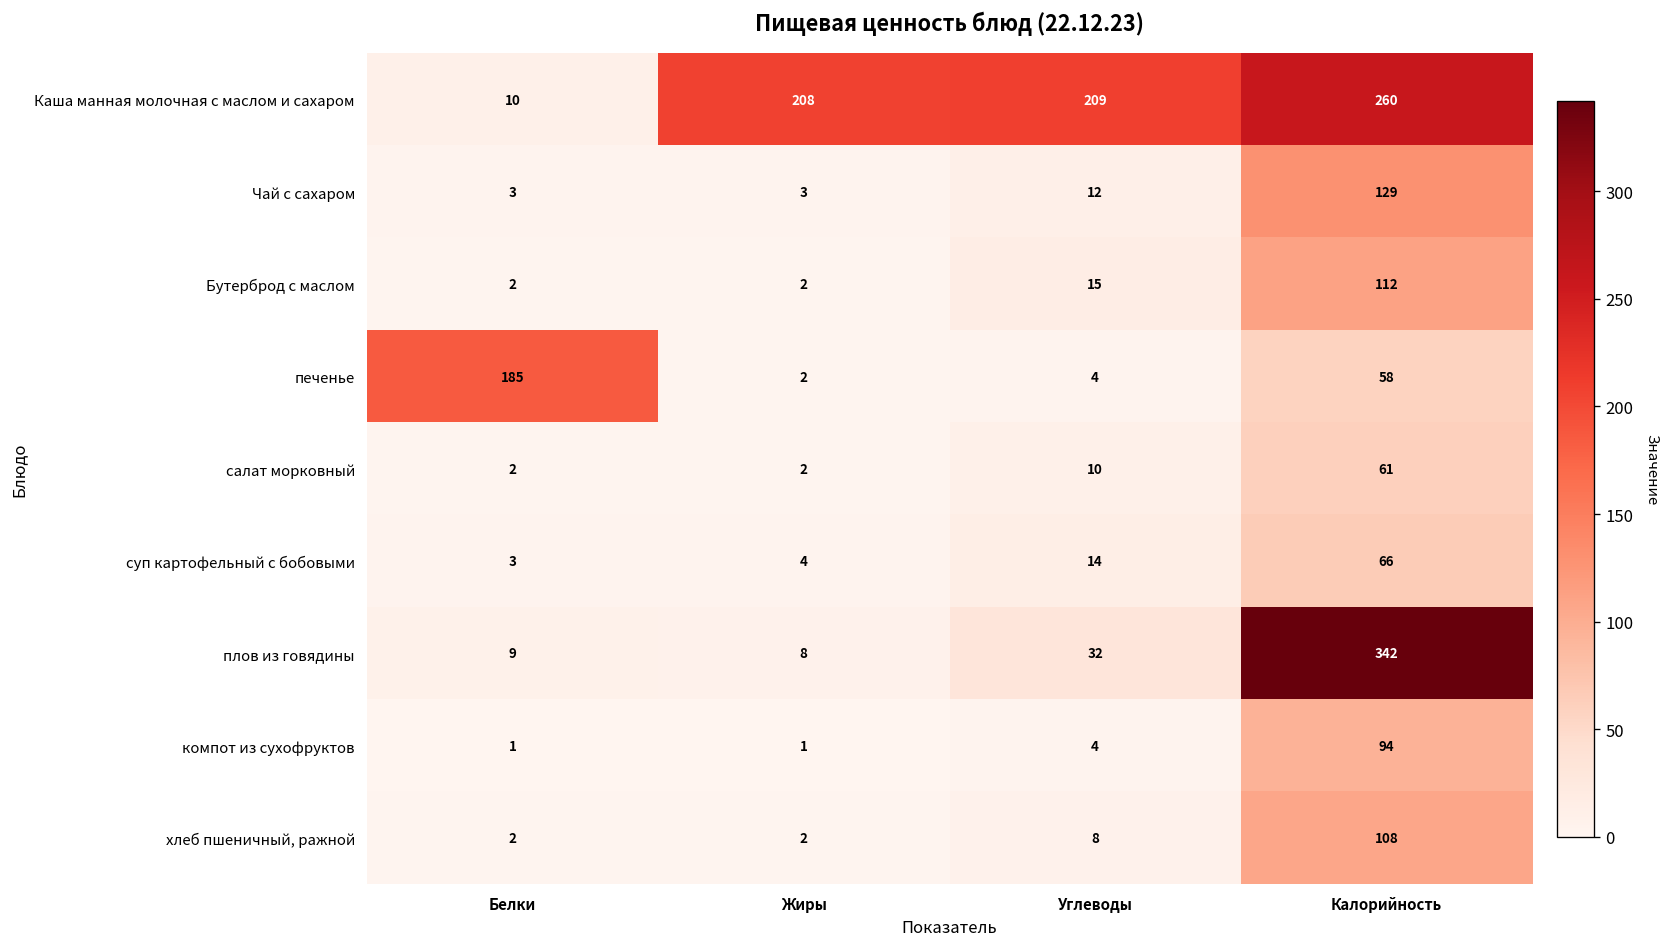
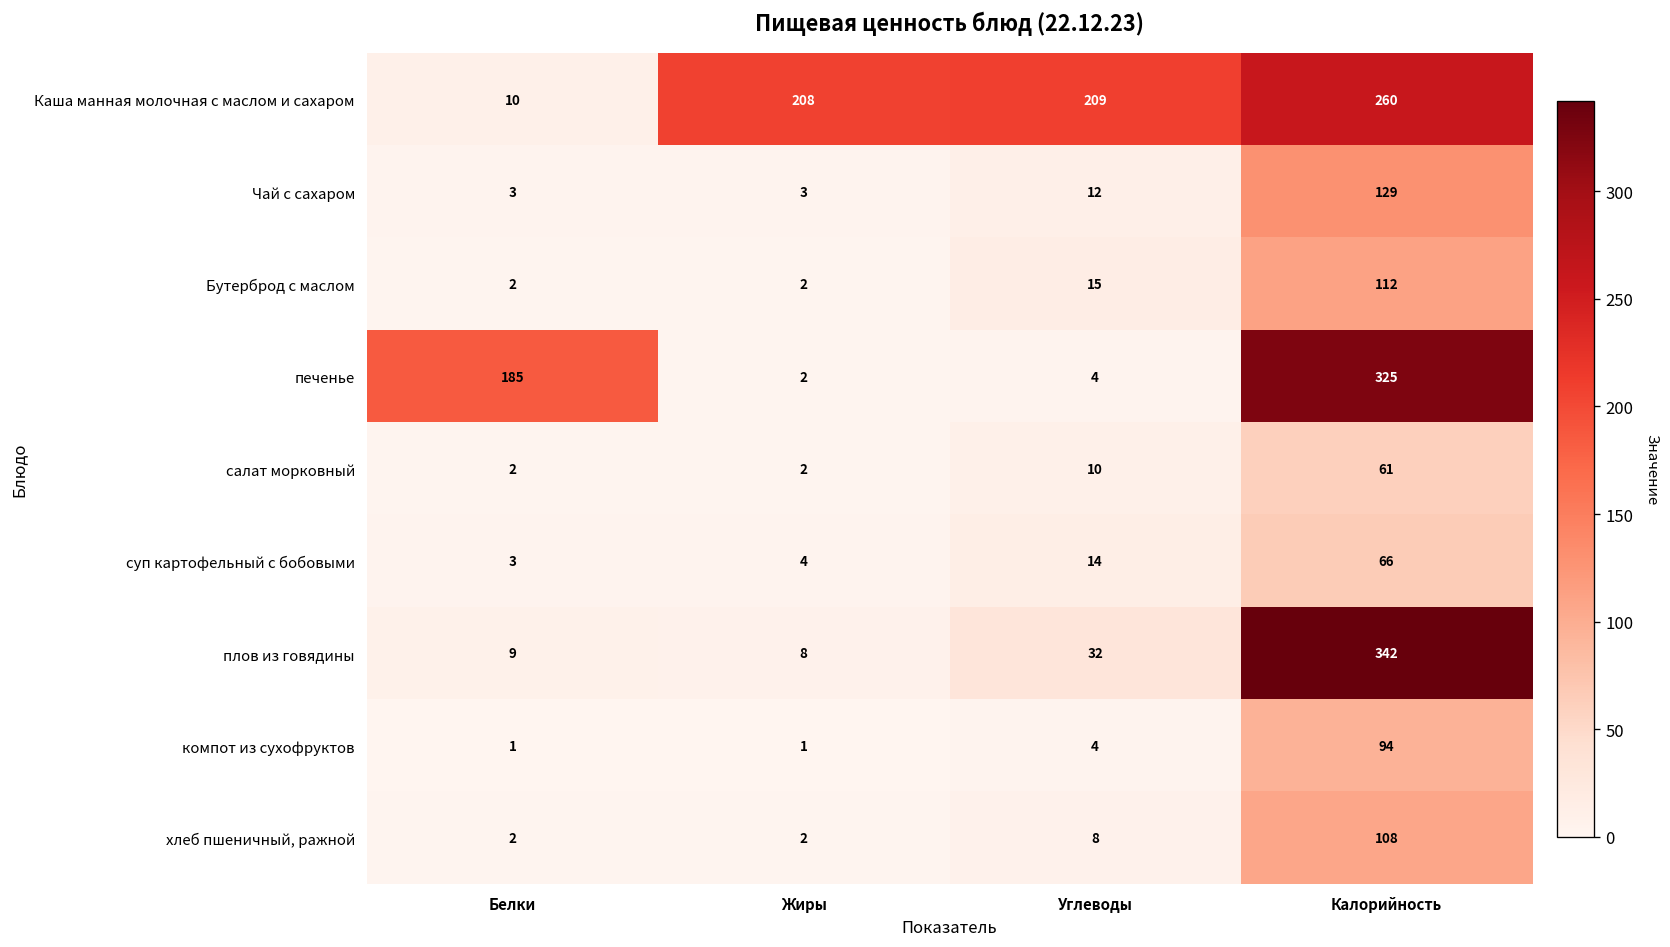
печенье, Калорийность: 58 -> 325
